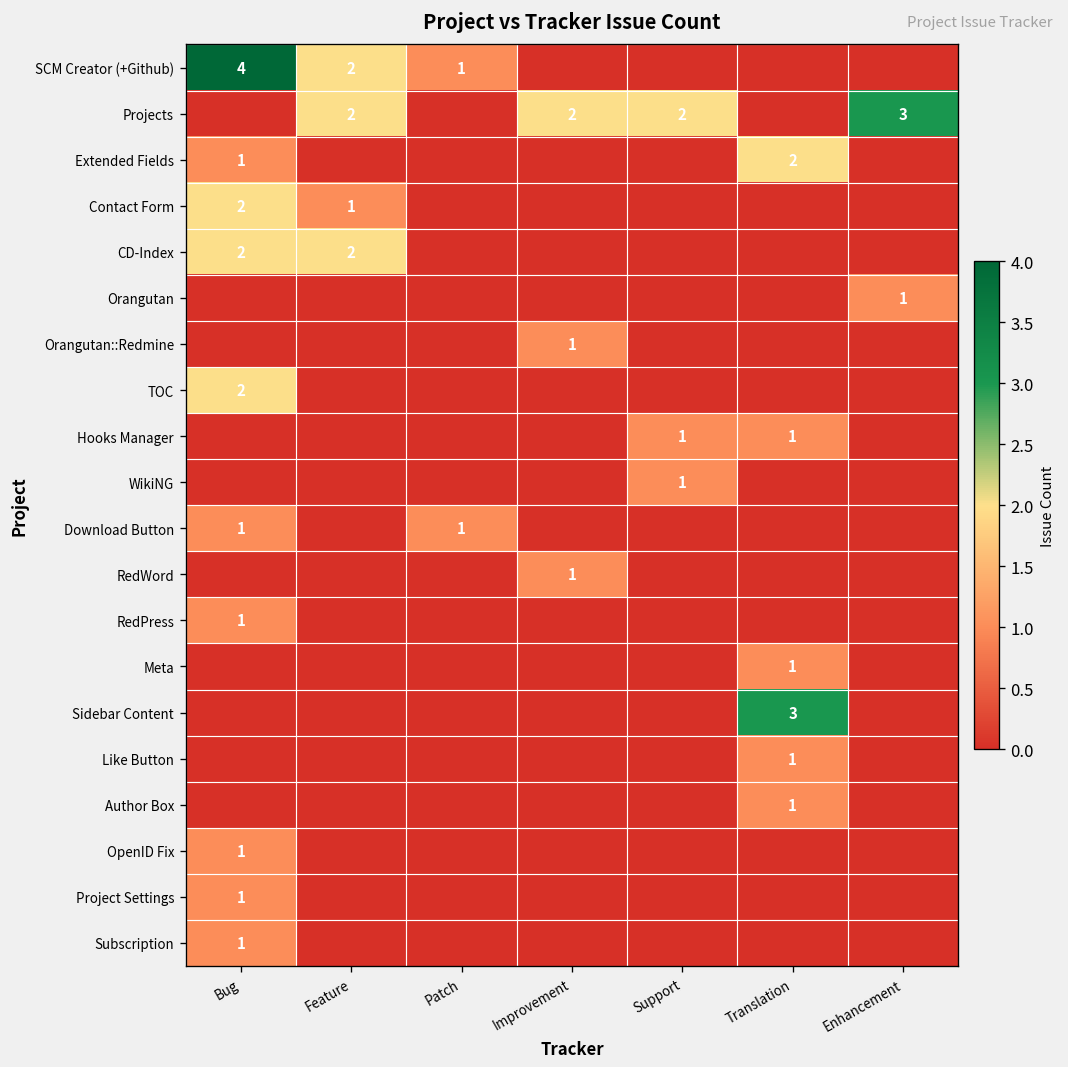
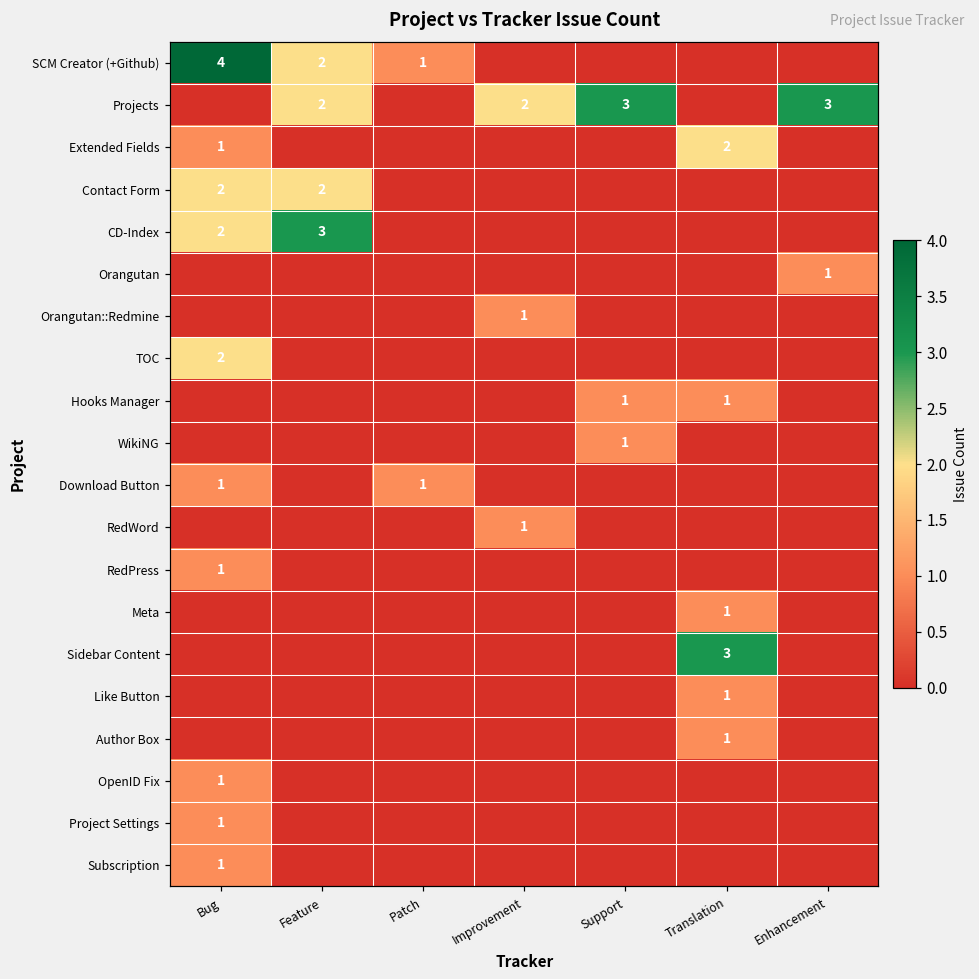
Projects, Support: 2 -> 3
Contact Form, Feature: 1 -> 2
CD-Index, Feature: 2 -> 3
